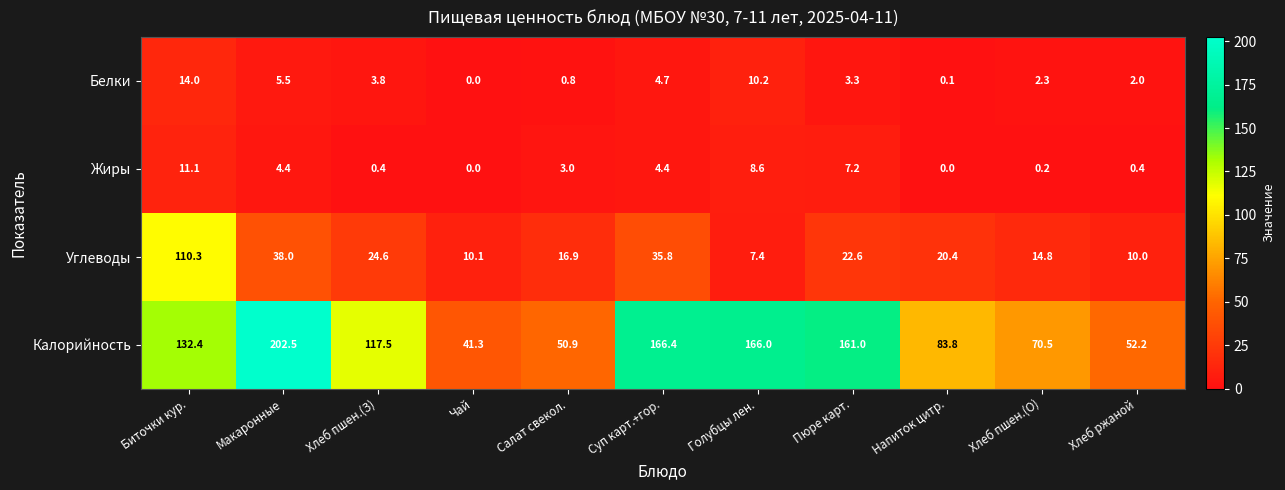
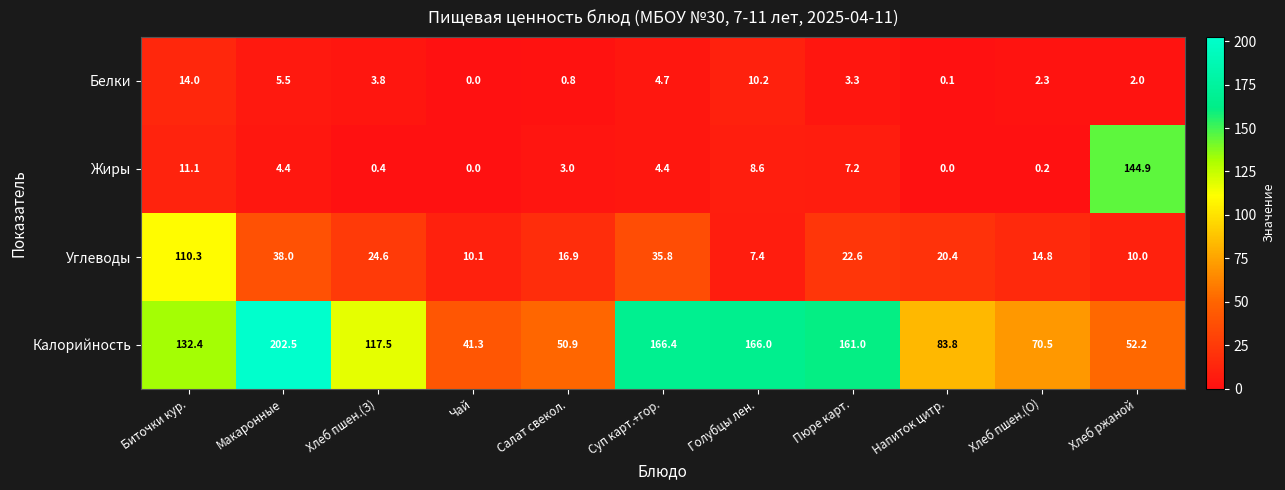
Жиры, Хлеб ржаной: 0.4 -> 144.9
